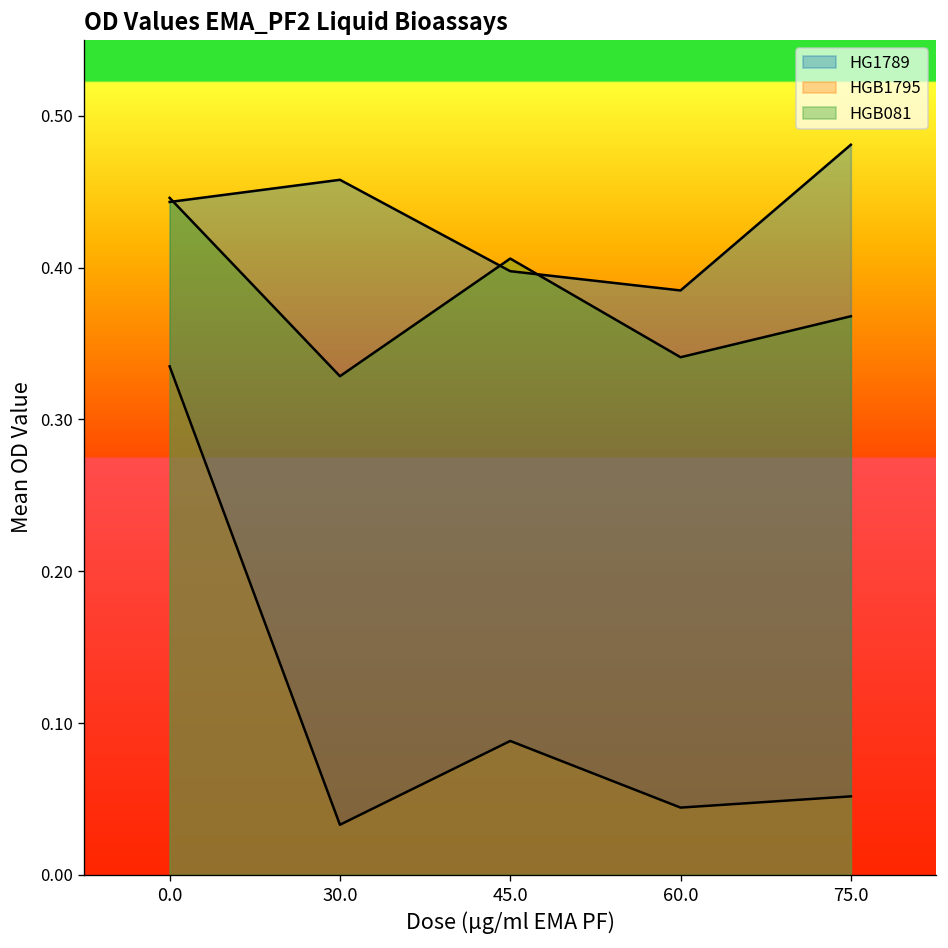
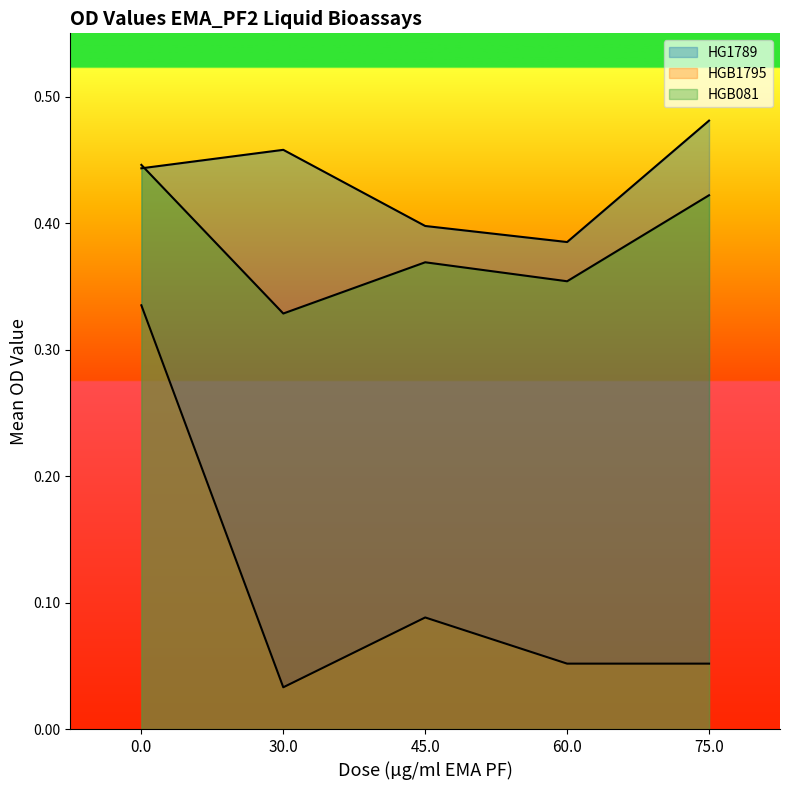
HGB081, 45.0: 0.406 -> 0.369
HGB1795, 60.0: 0.044 -> 0.052
HGB081, 60.0: 0.341 -> 0.354
HGB081, 75.0: 0.368 -> 0.422
